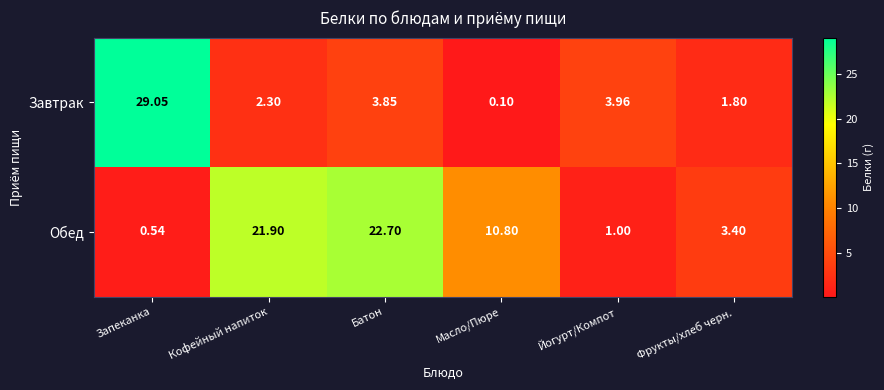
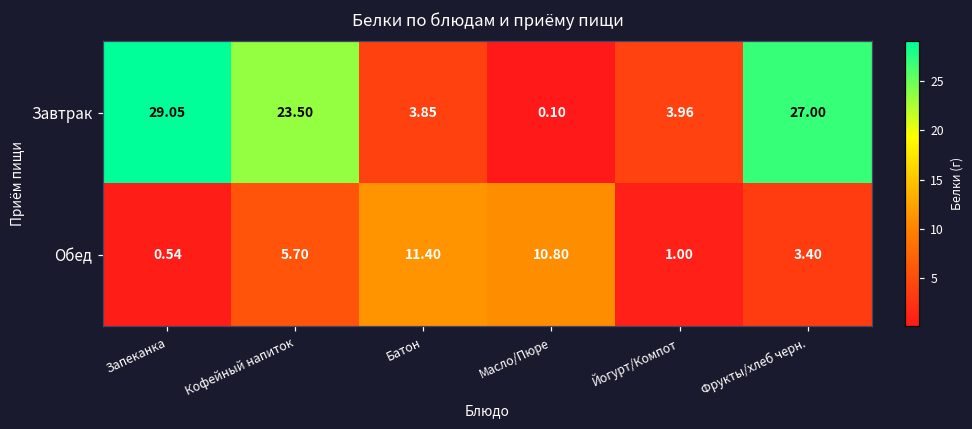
Завтрак, Кофейный напиток: 2.30 -> 23.50
Завтрак, Фрукты/хлеб черн.: 1.80 -> 27.00
Обед, Кофейный напиток: 21.90 -> 5.70
Обед, Батон: 22.70 -> 11.40
